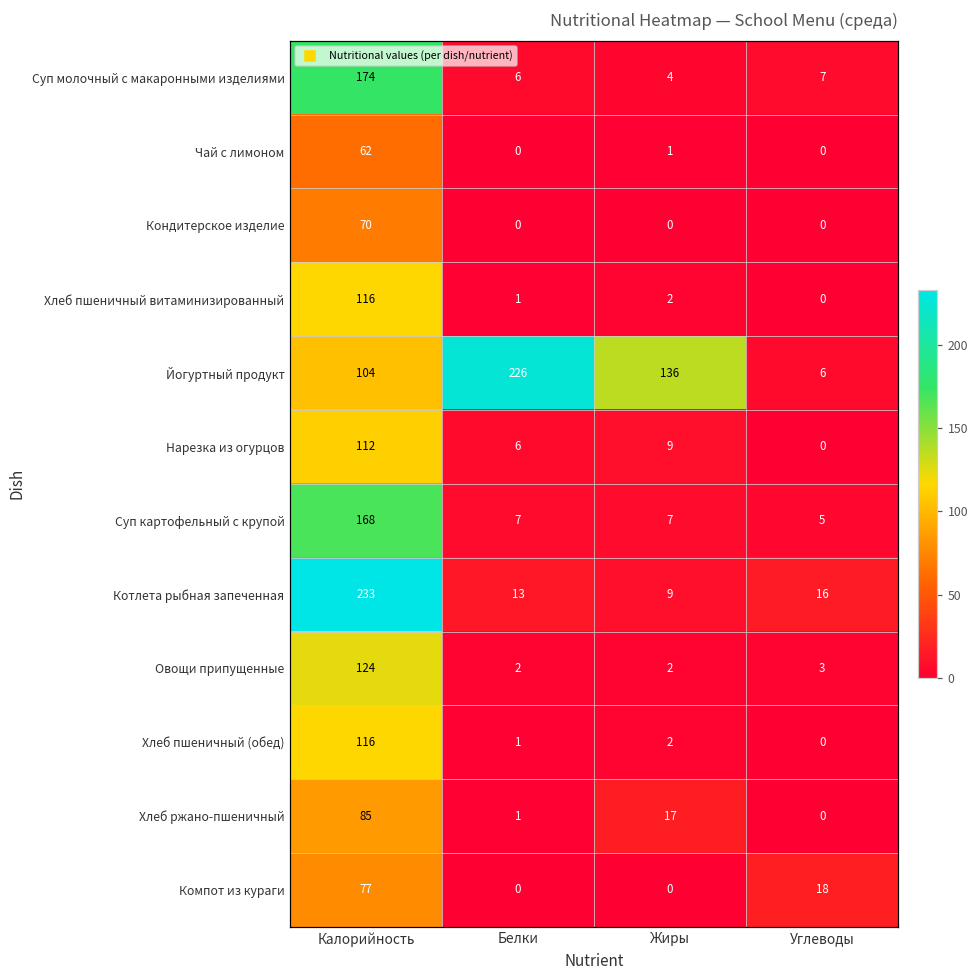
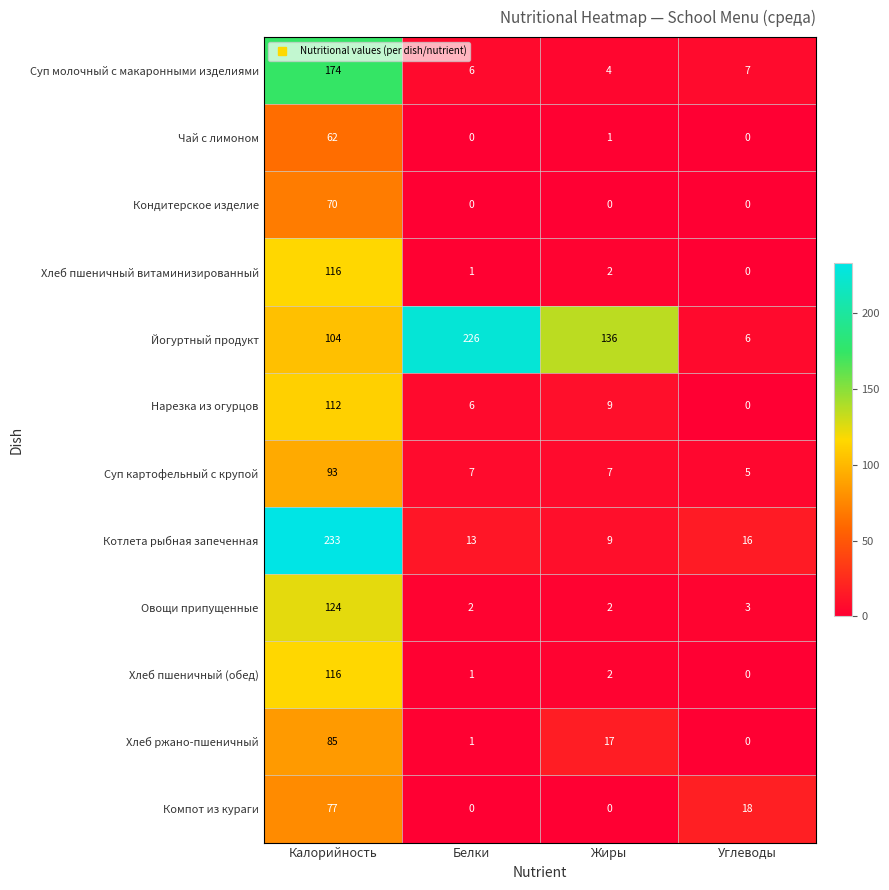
Суп картофельный с крупой, Калорийность: 168 -> 93
